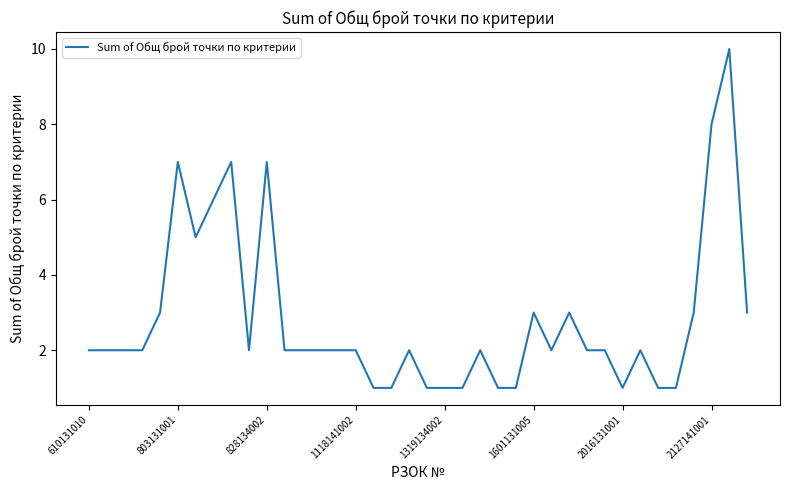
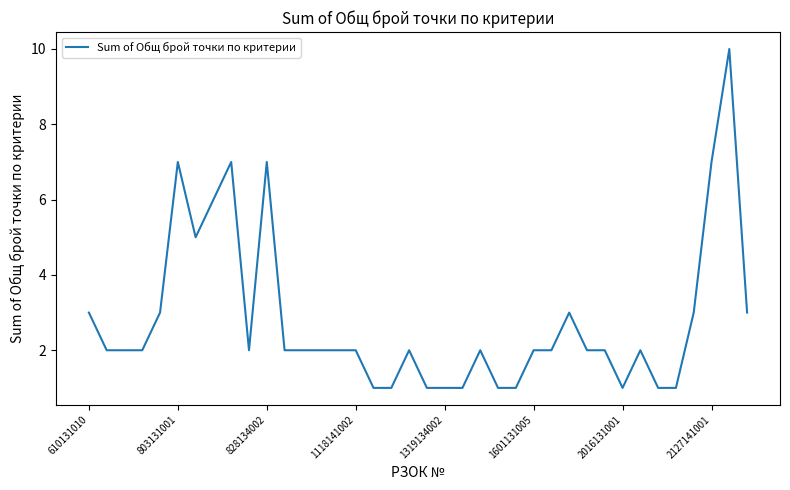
610131010: 2 -> 3
1601131005: 3 -> 2
2127141001: 8 -> 7
